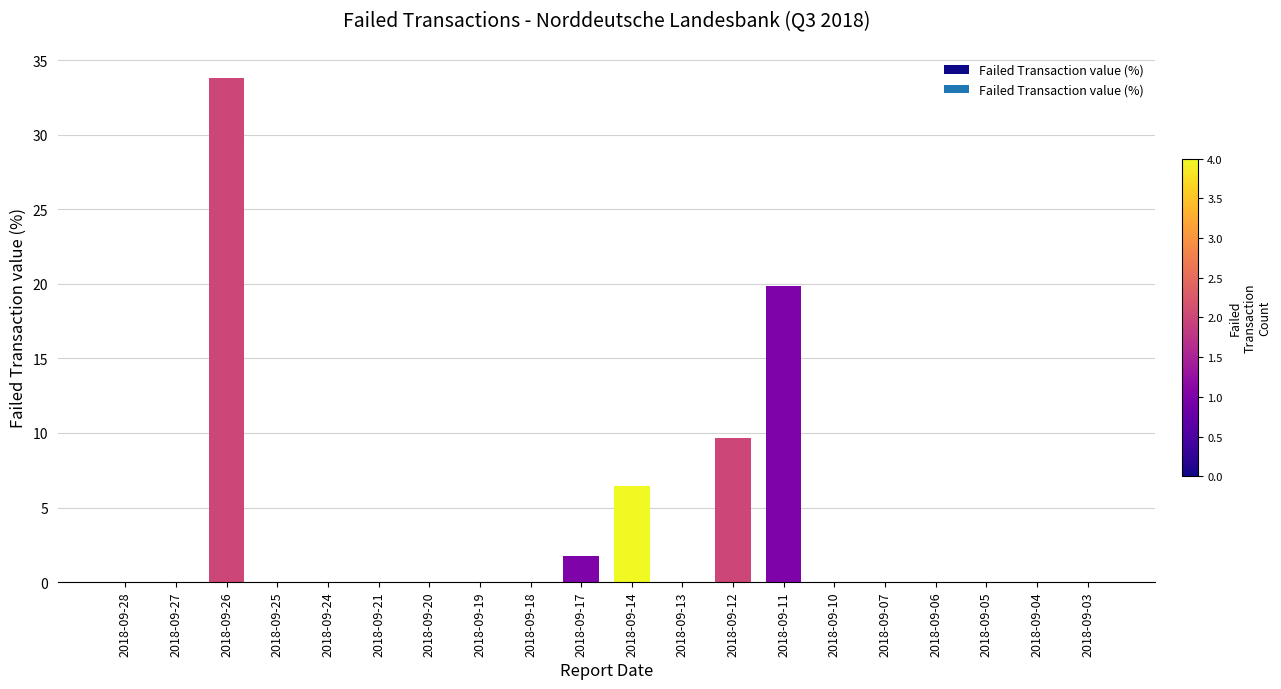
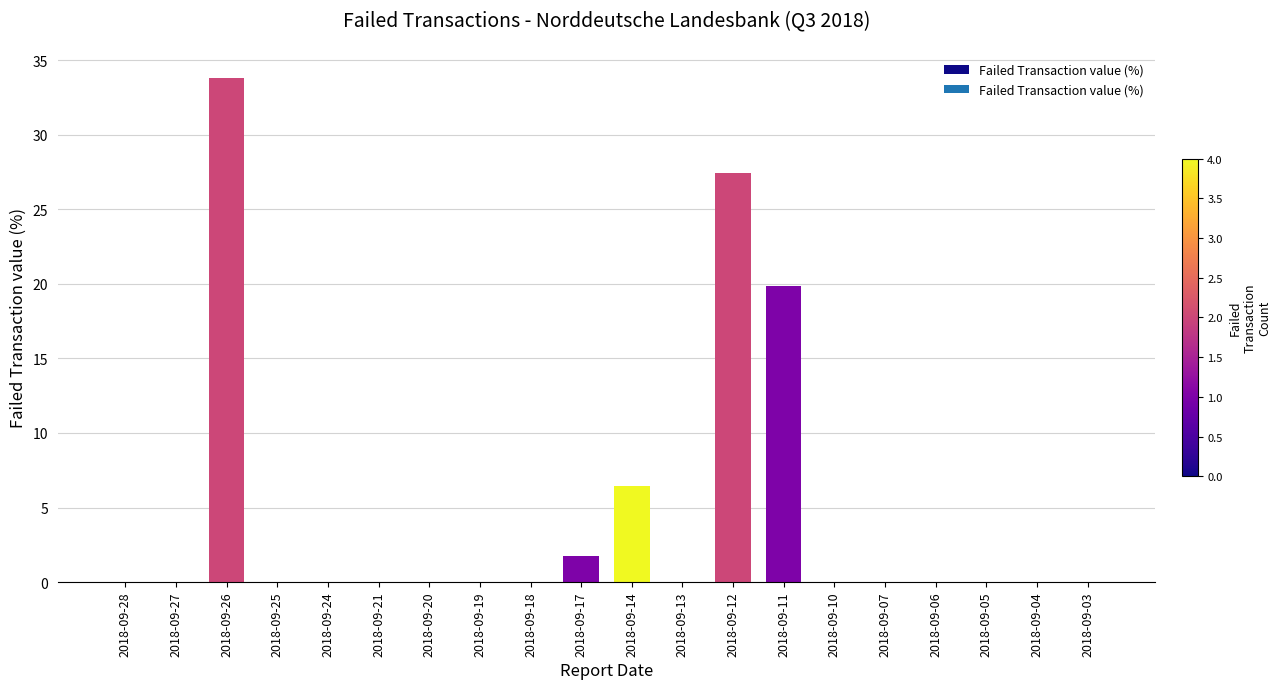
2018-09-12: 9.7 -> 27.4
